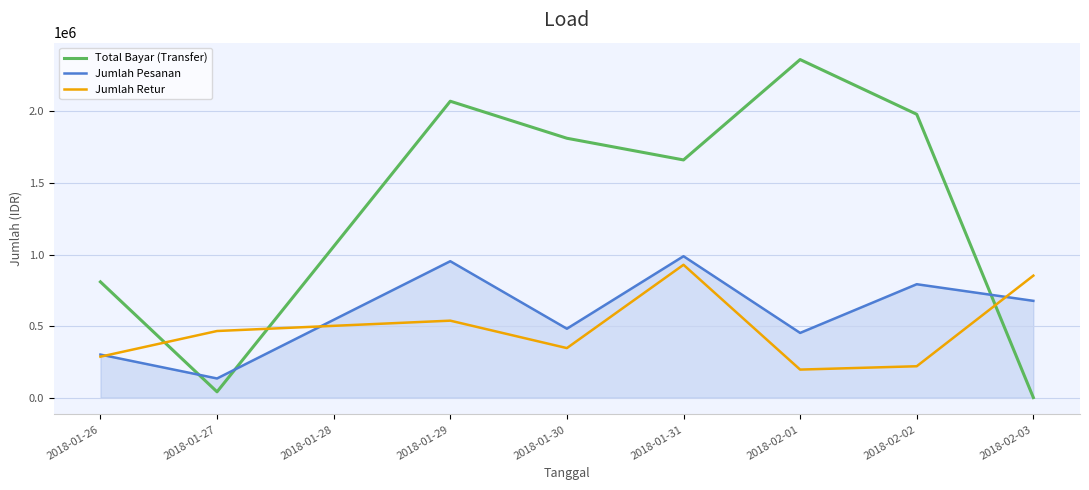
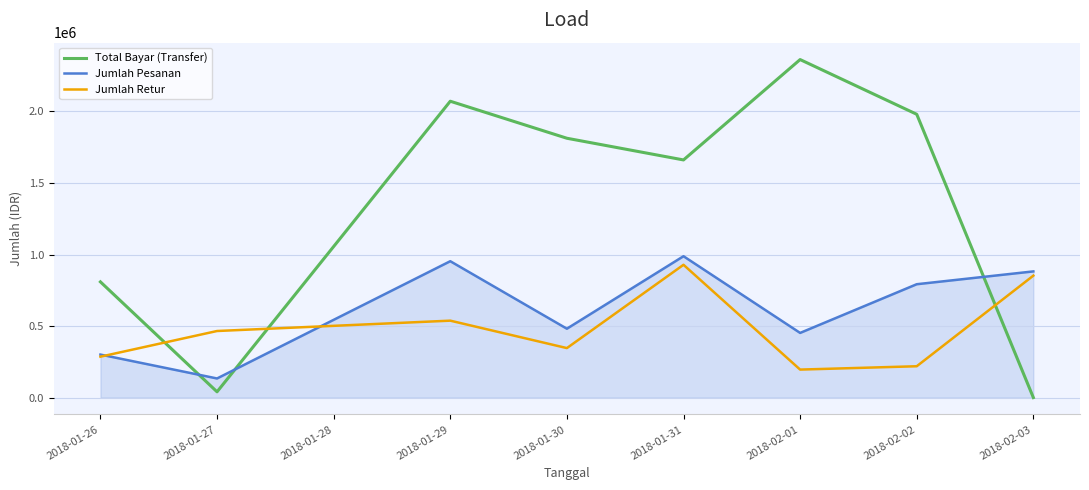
Jumlah Pesanan, 2018-02-03: 680000 -> 880000
